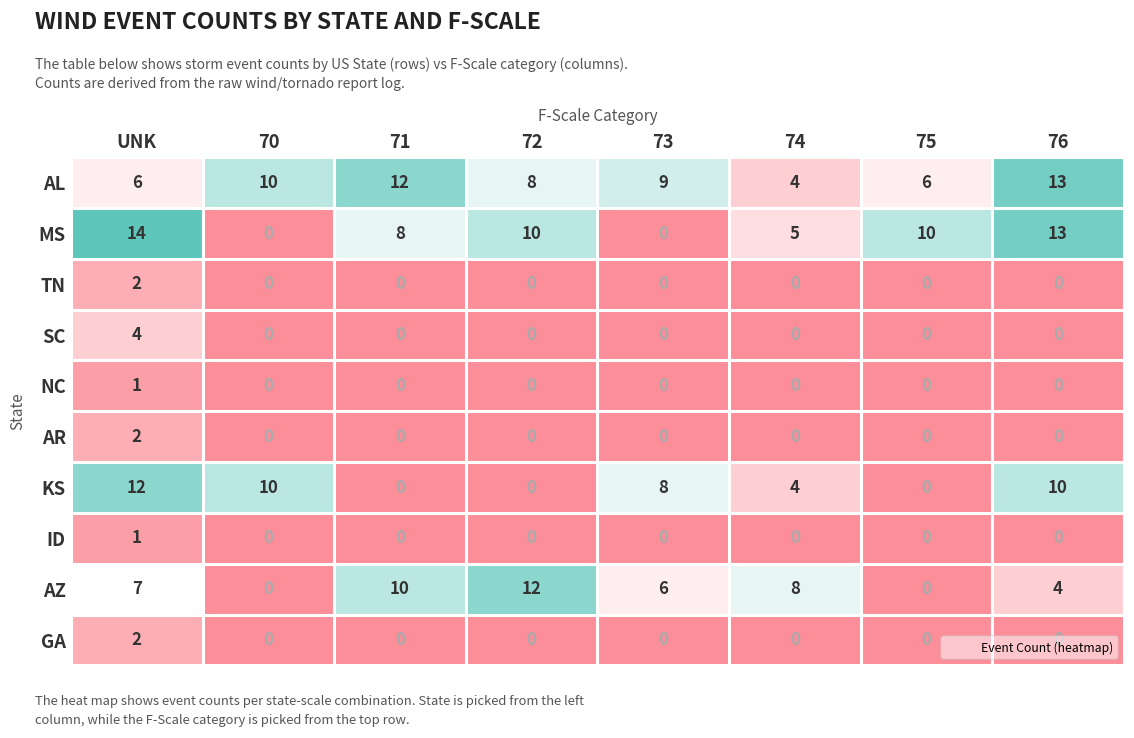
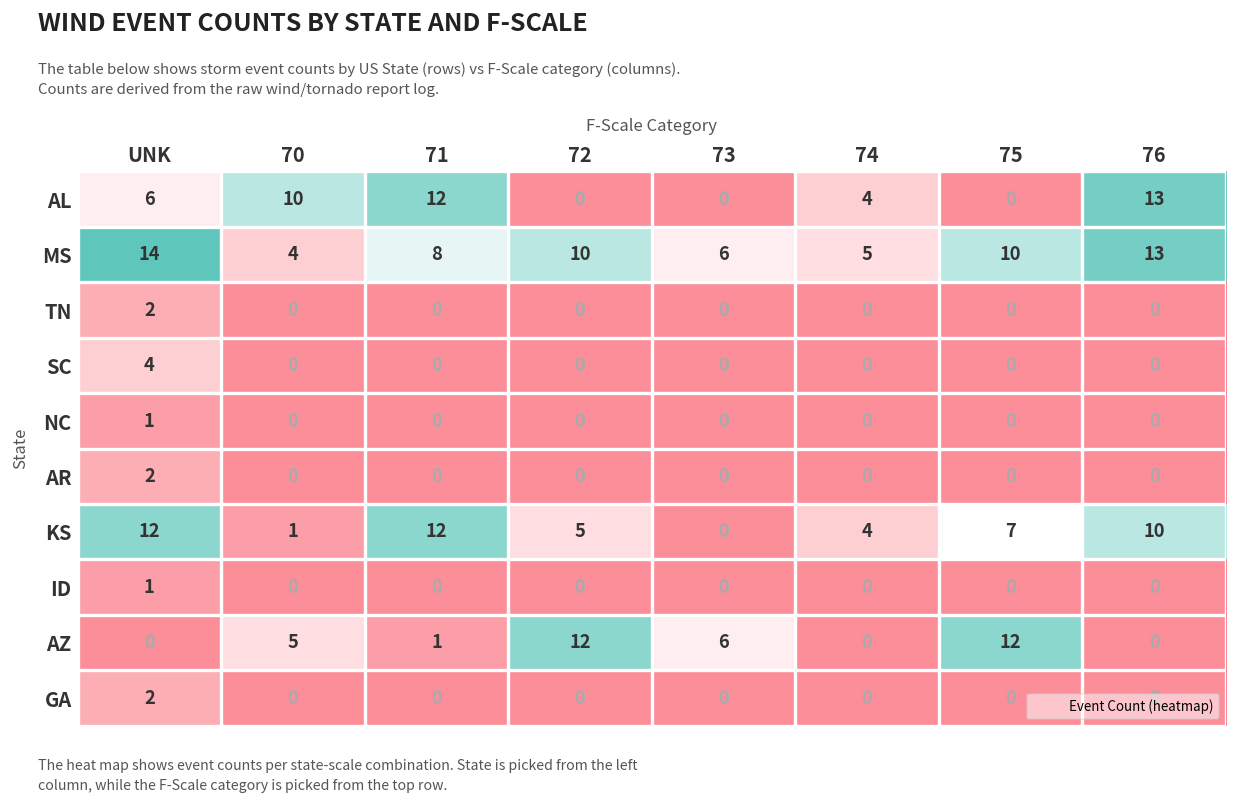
AL, 72: 8 -> 0
AL, 73: 9 -> 0
AL, 75: 6 -> 0
MS, 70: 0 -> 4
MS, 73: 0 -> 6
KS, 70: 10 -> 1
KS, 71: 0 -> 12
KS, 72: 0 -> 5
KS, 73: 8 -> 0
KS, 75: 0 -> 7
AZ, UNK: 7 -> 0
AZ, 70: 0 -> 5
AZ, 71: 10 -> 1
AZ, 74: 8 -> 0
AZ, 75: 0 -> 12
AZ, 76: 4 -> 0
